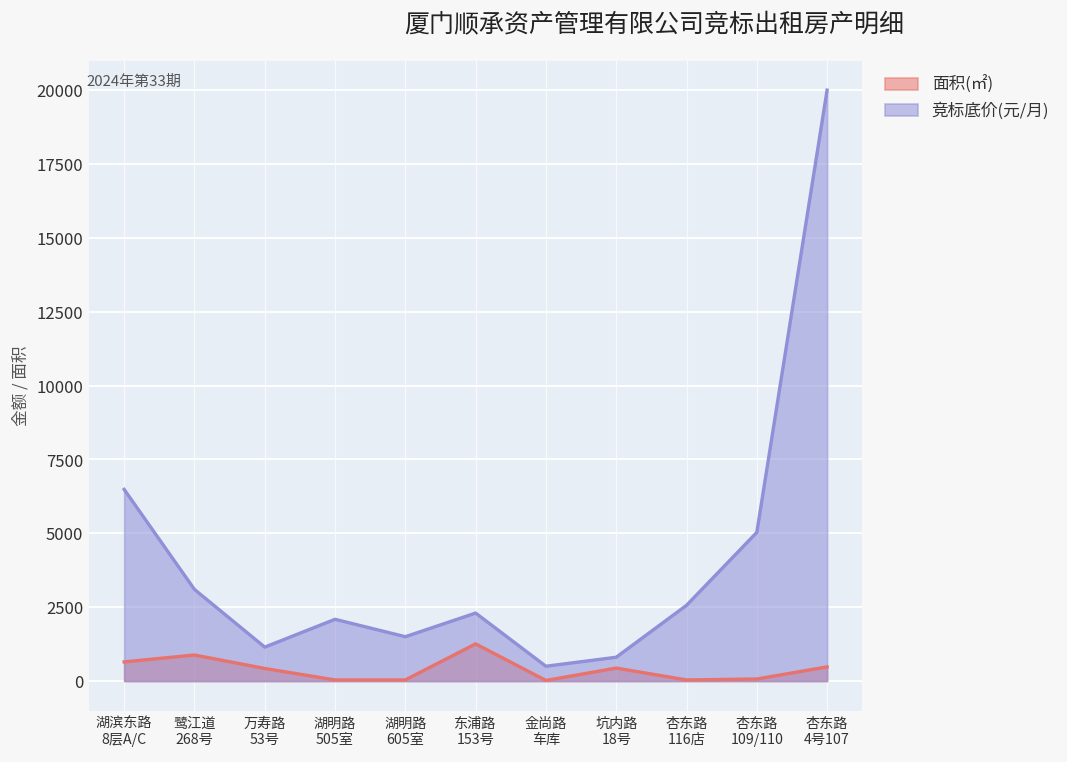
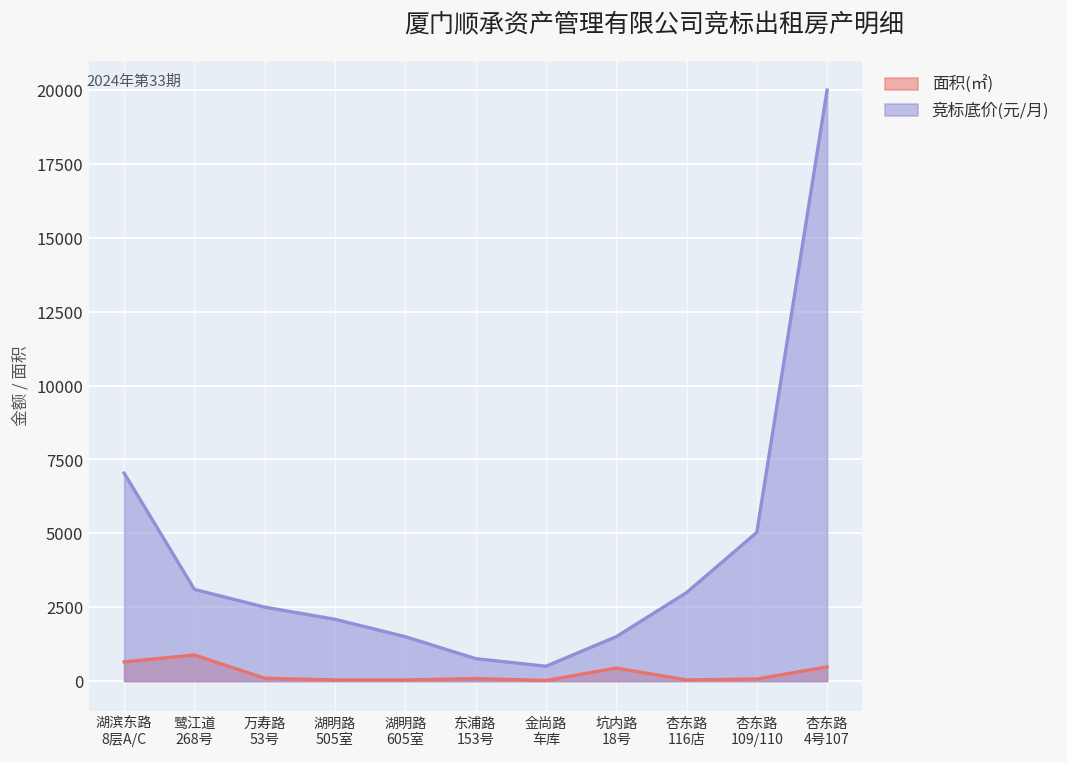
竞标底价(元/月), 湖滨东路 8层A/C: 6500 -> 7000
面积(㎡), 万寿路 53号: 400 -> 100
竞标底价(元/月), 万寿路 53号: 1100 -> 2500
面积(㎡), 东浦路 153号: 1300 -> 100
竞标底价(元/月), 东浦路 153号: 2300 -> 800
竞标底价(元/月), 坑内路 18号: 800 -> 1500
竞标底价(元/月), 杏东路 116店: 2600 -> 3000
